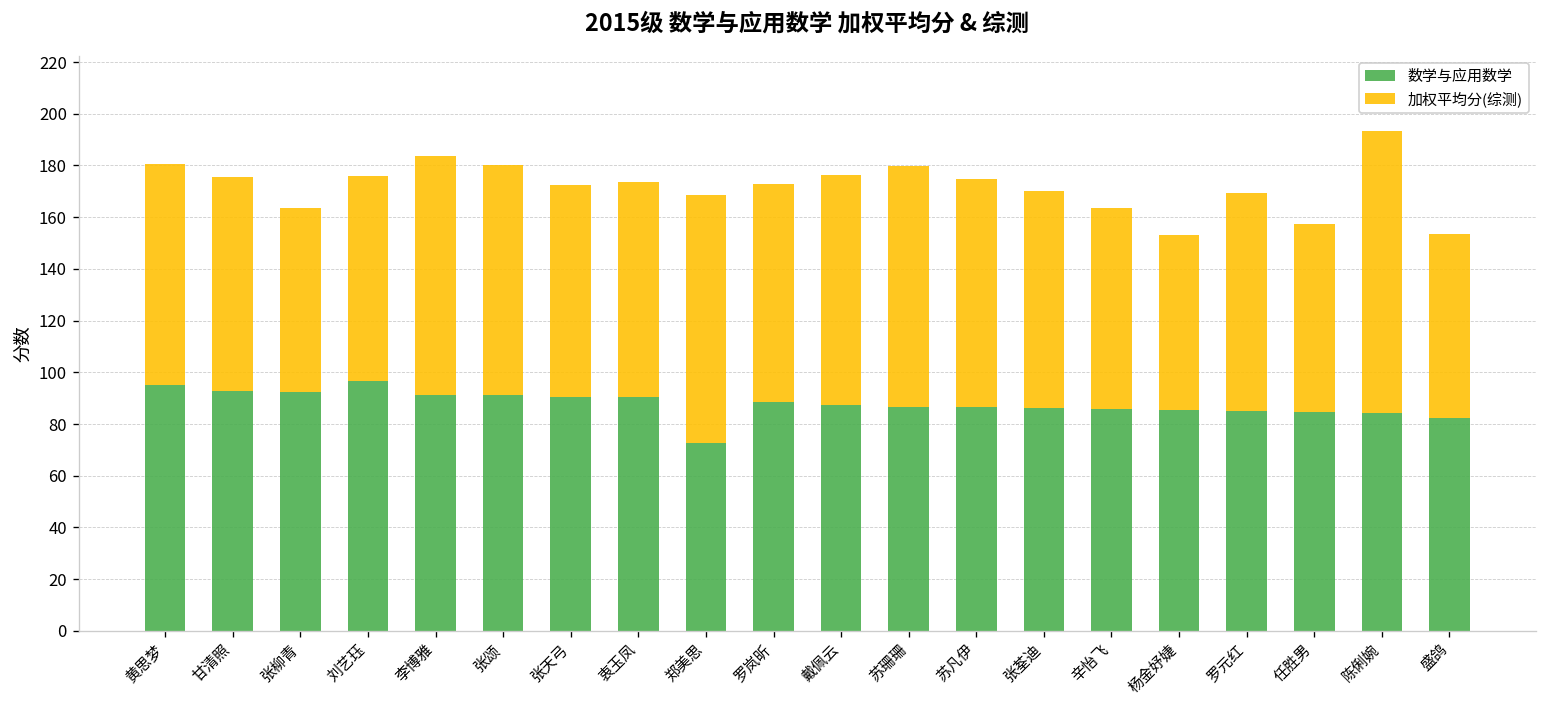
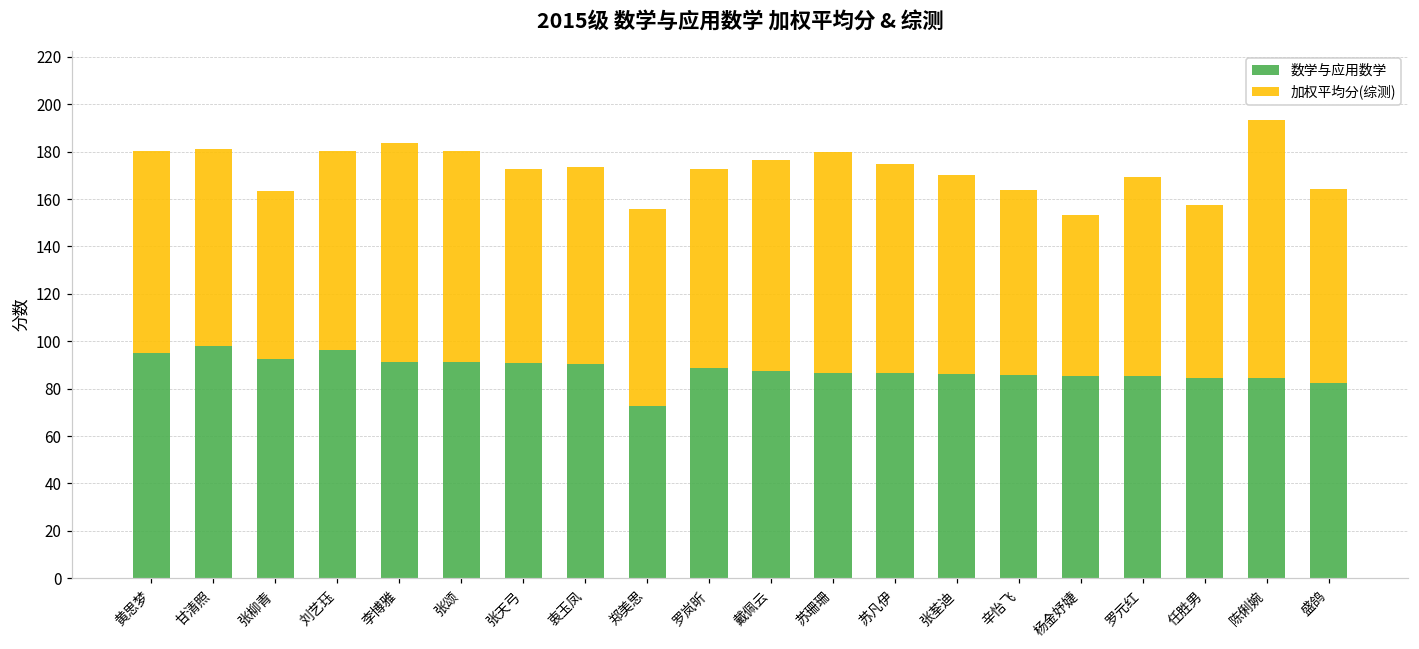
数学与应用数学, 甘清照: 93 -> 98
加权平均分(综测), 刘艺珏: 80 -> 84
加权平均分(综测), 郑美思: 96 -> 83
加权平均分(综测), 盛鸽: 71 -> 82
